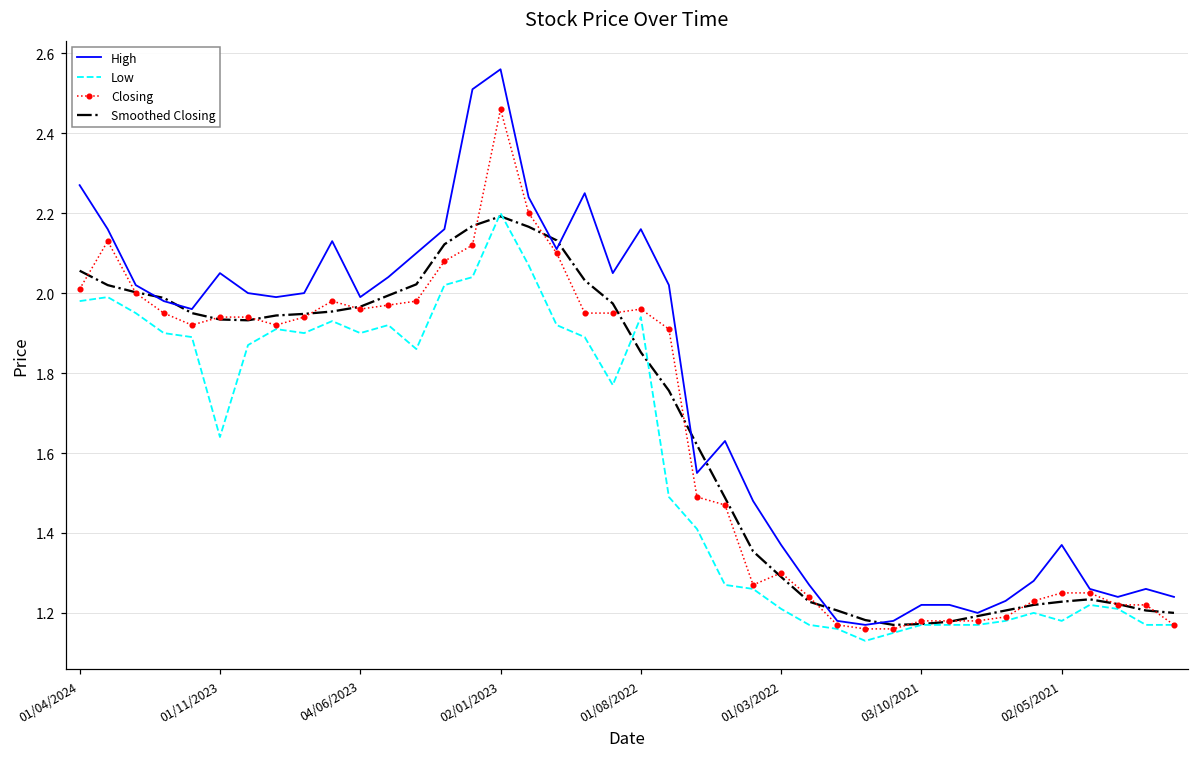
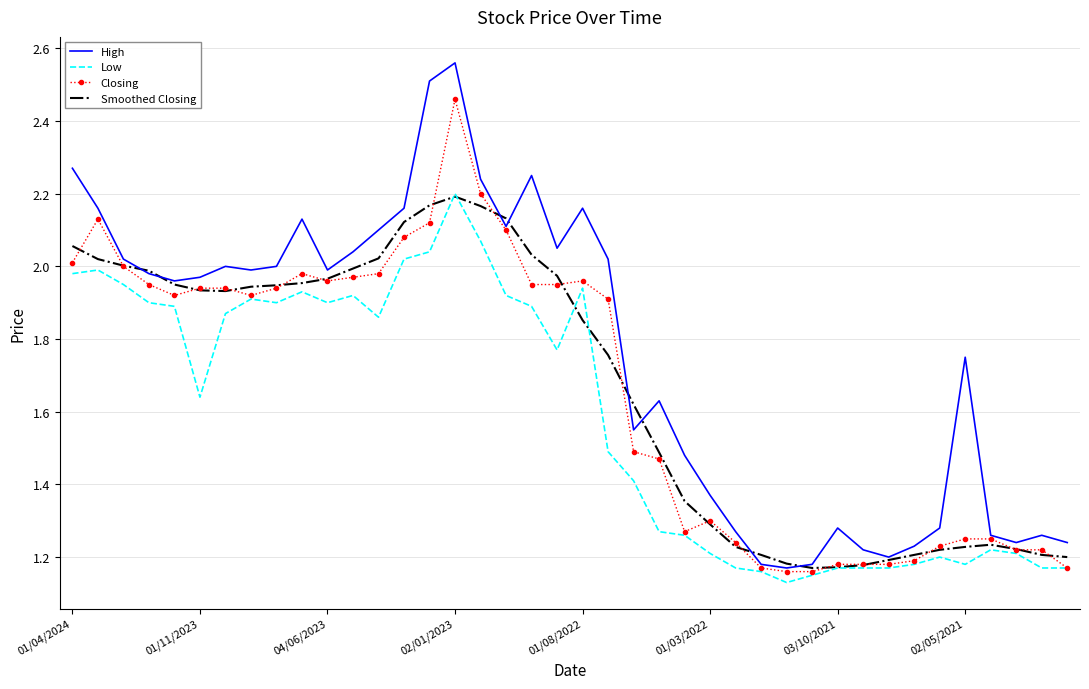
High, 01/11/2023: 2.05 -> 1.97
High, 03/10/2021: 1.22 -> 1.28
High, 02/05/2021: 1.37 -> 1.75
